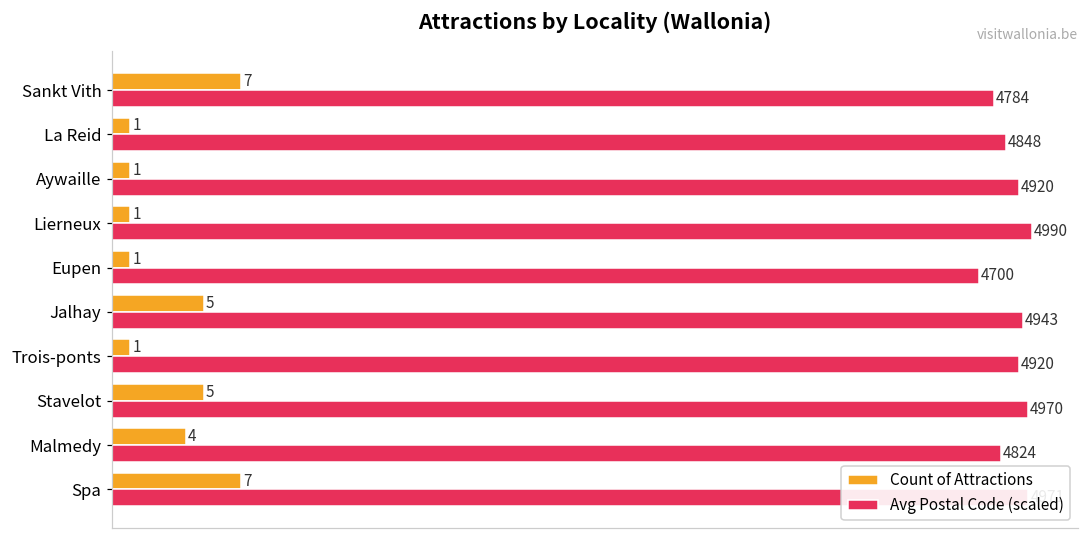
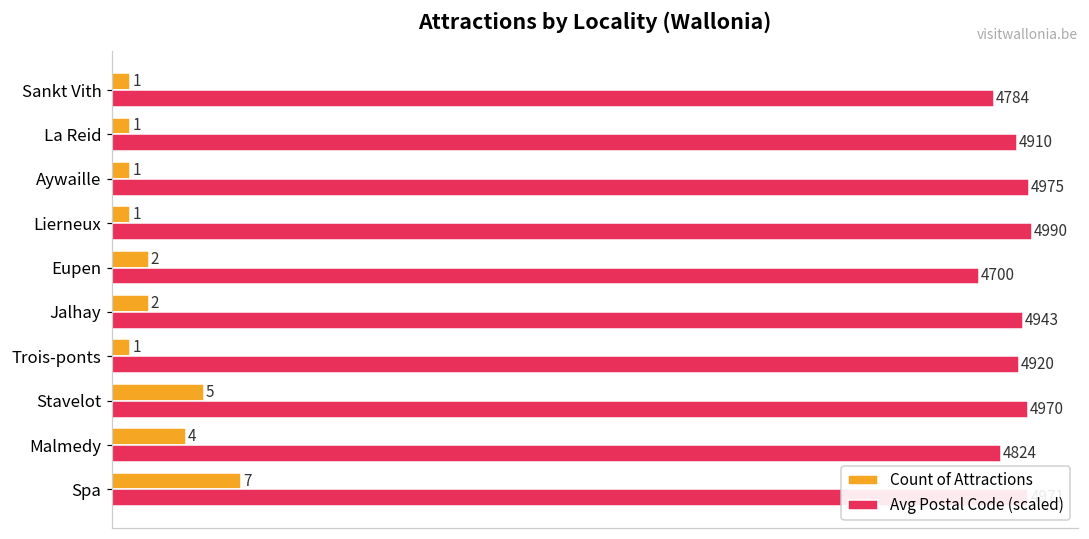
Count of Attractions, Sankt Vith: 7 -> 1
Avg Postal Code (scaled), La Reid: 4848 -> 4910
Avg Postal Code (scaled), Aywaille: 4920 -> 4975
Count of Attractions, Eupen: 1 -> 2
Count of Attractions, Jalhay: 5 -> 2
